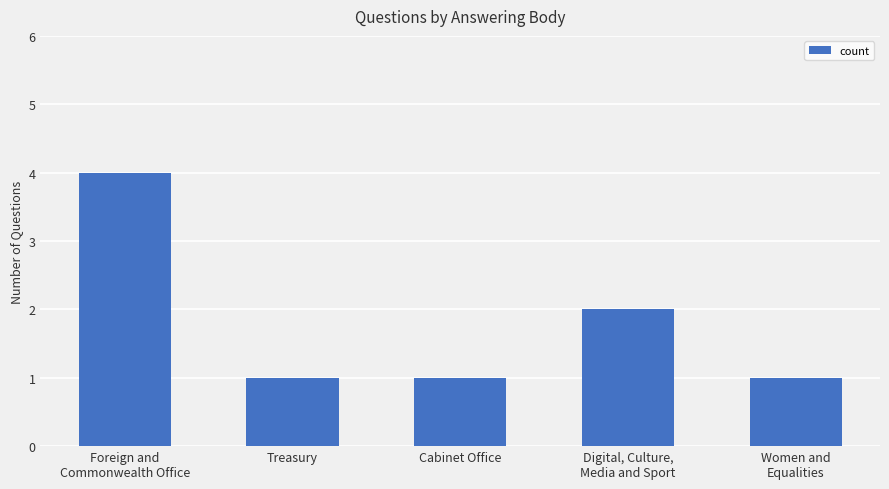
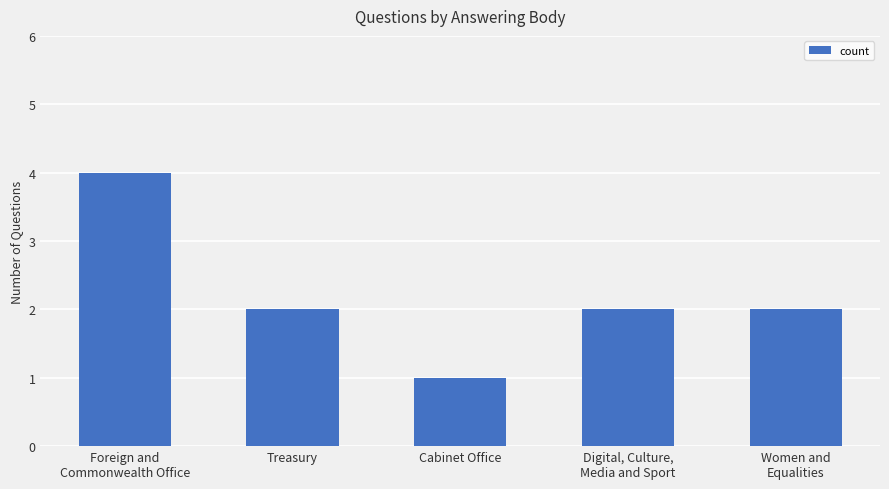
Treasury: 1 -> 2
Women and Equalities: 1 -> 2
